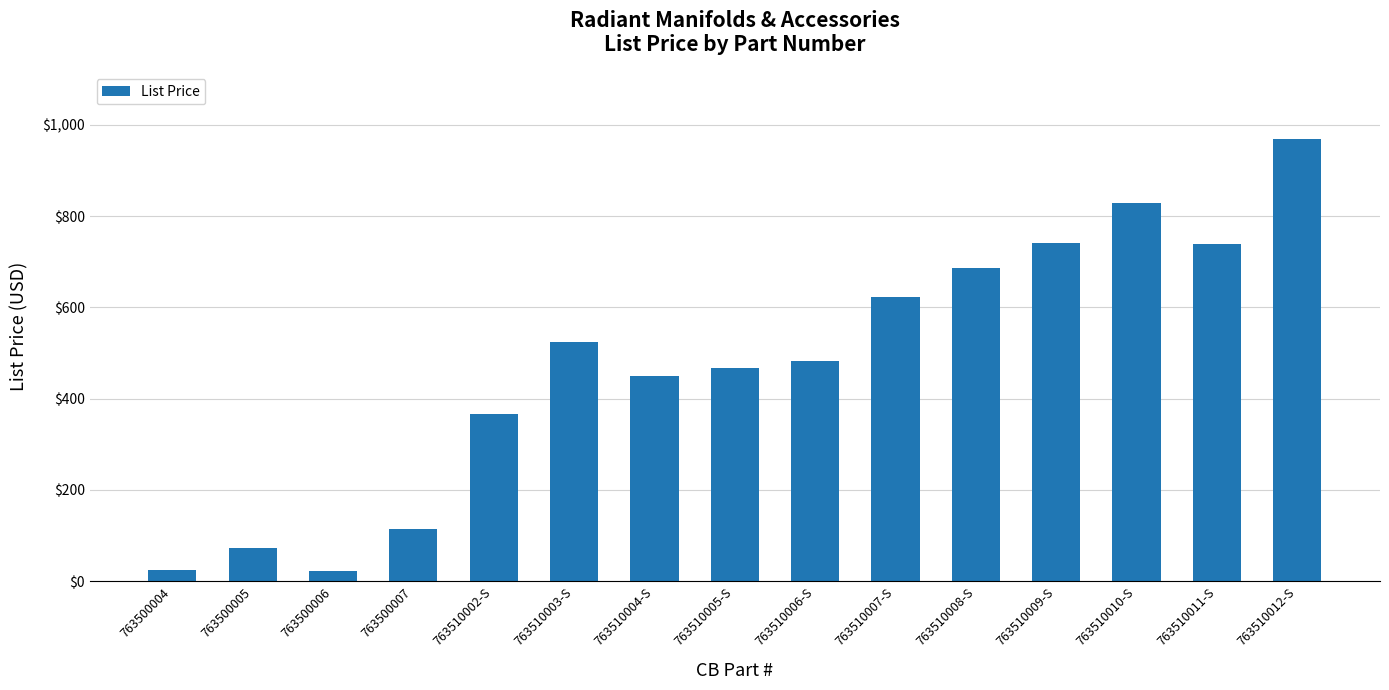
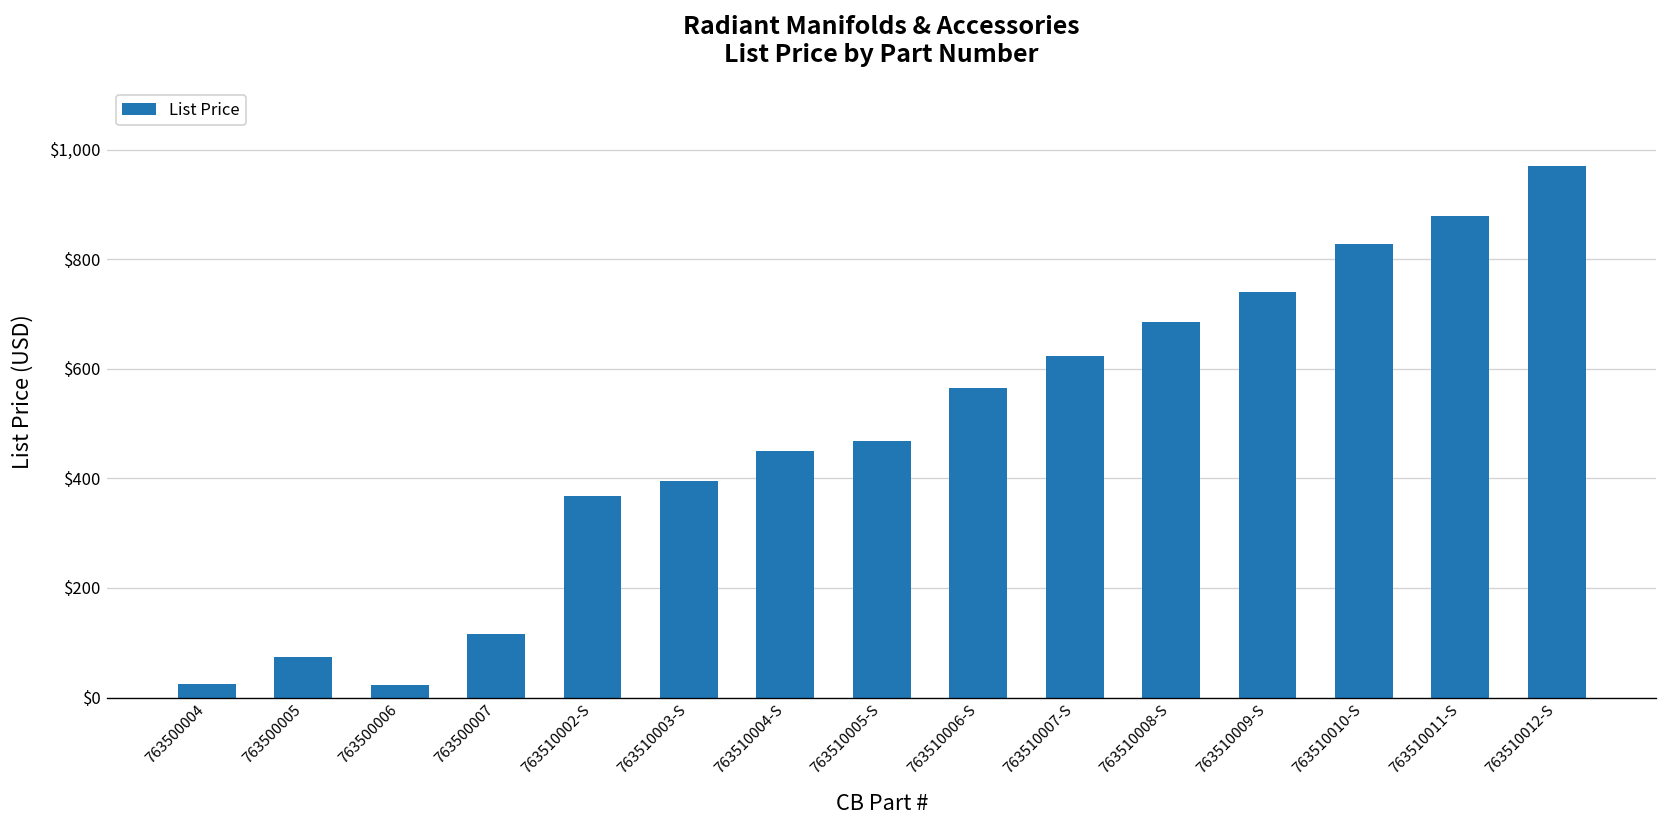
763510003-S: $520 -> $400
763510006-S: $480 -> $570
763510011-S: $740 -> $880
